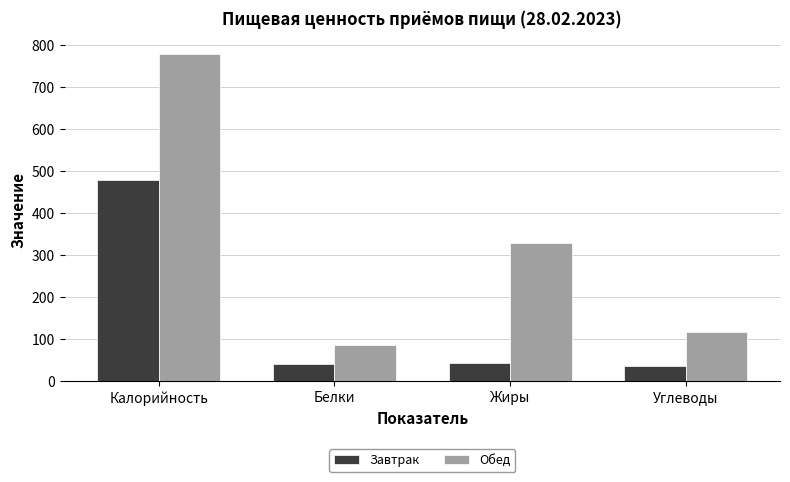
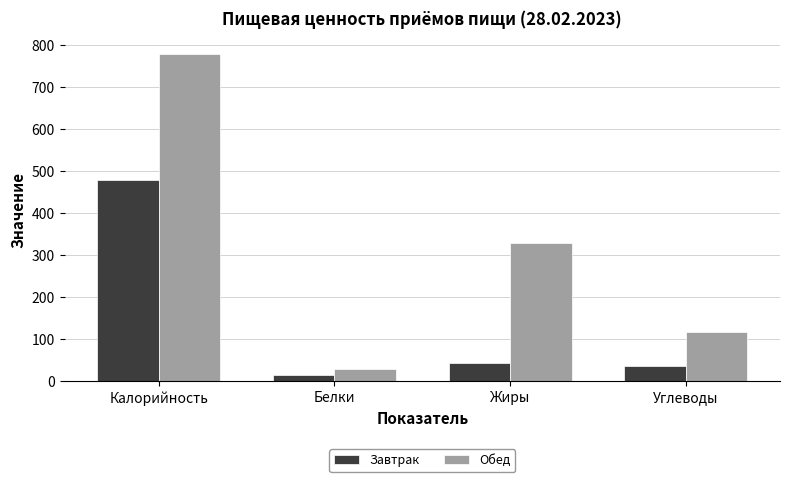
Завтрак, Белки: 40 -> 10
Обед, Белки: 80 -> 30
